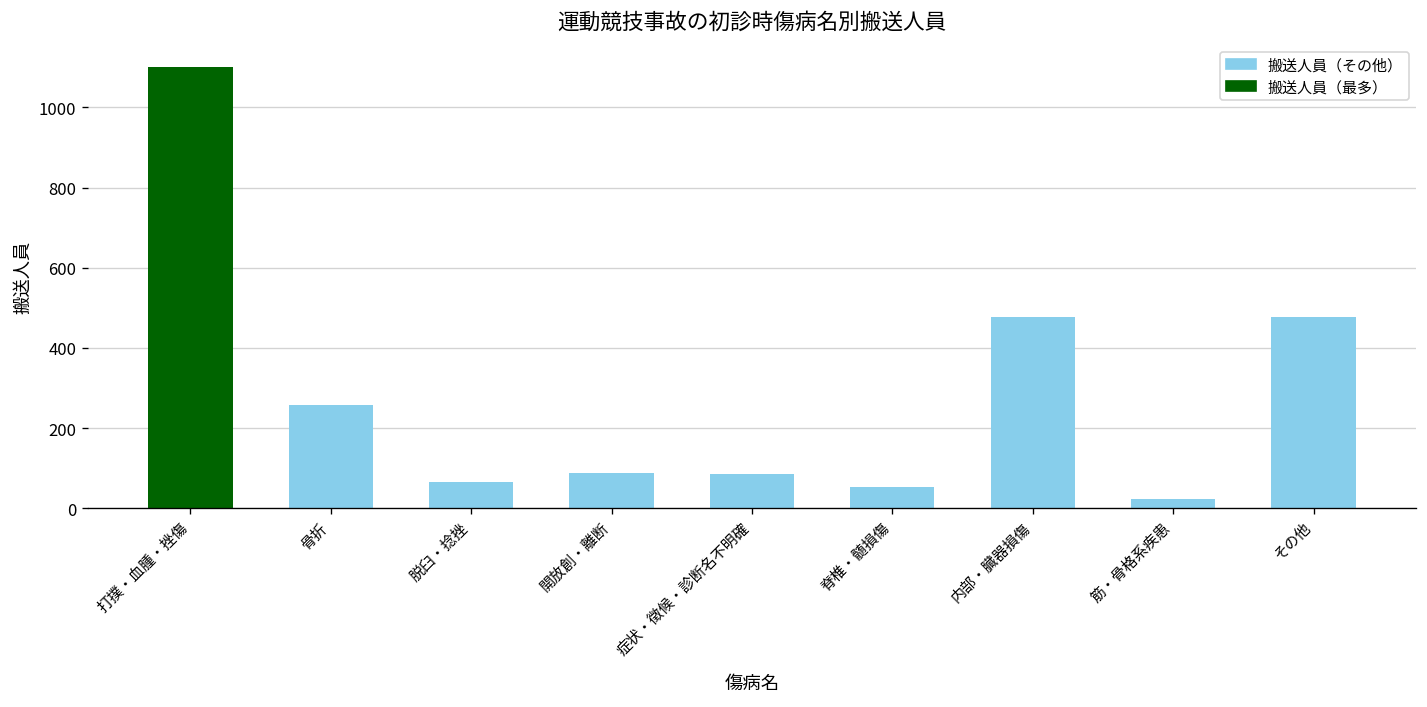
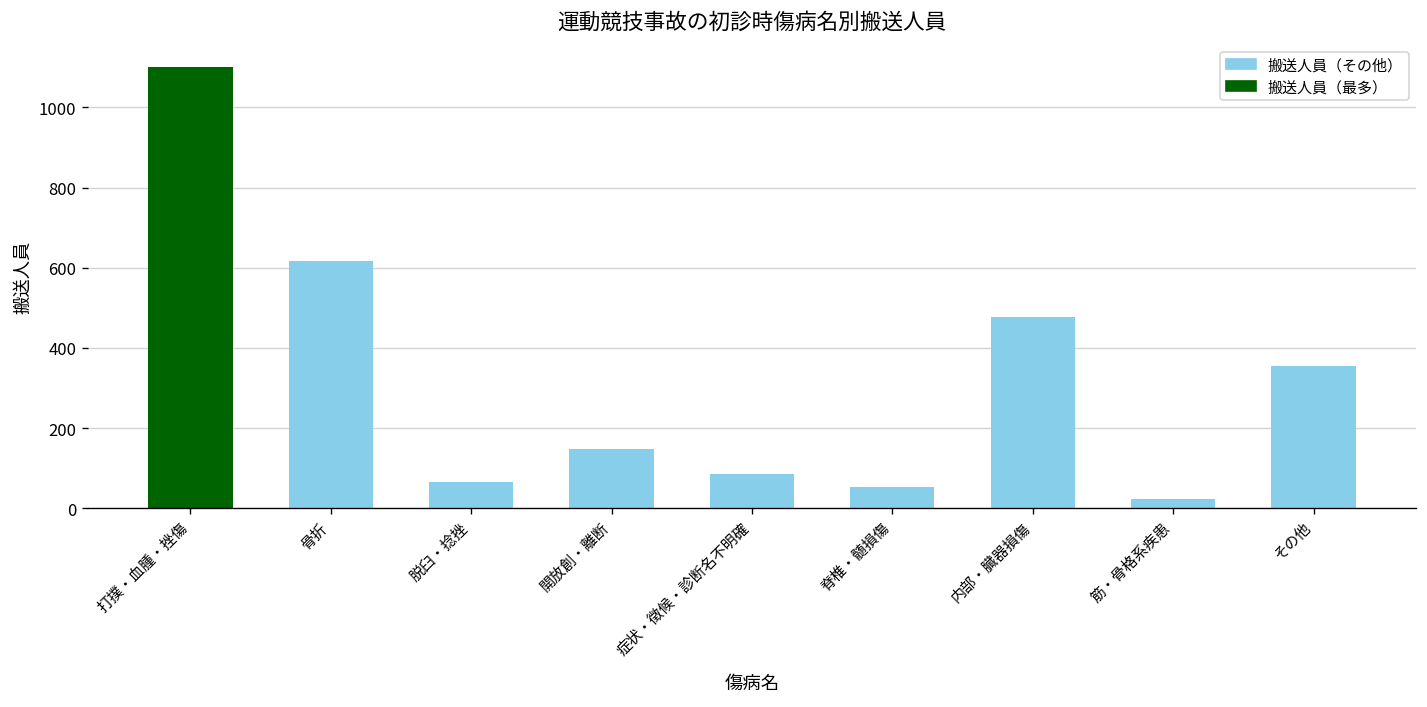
骨折: 260 -> 620
開放創・離断: 90 -> 150
その他: 480 -> 350
